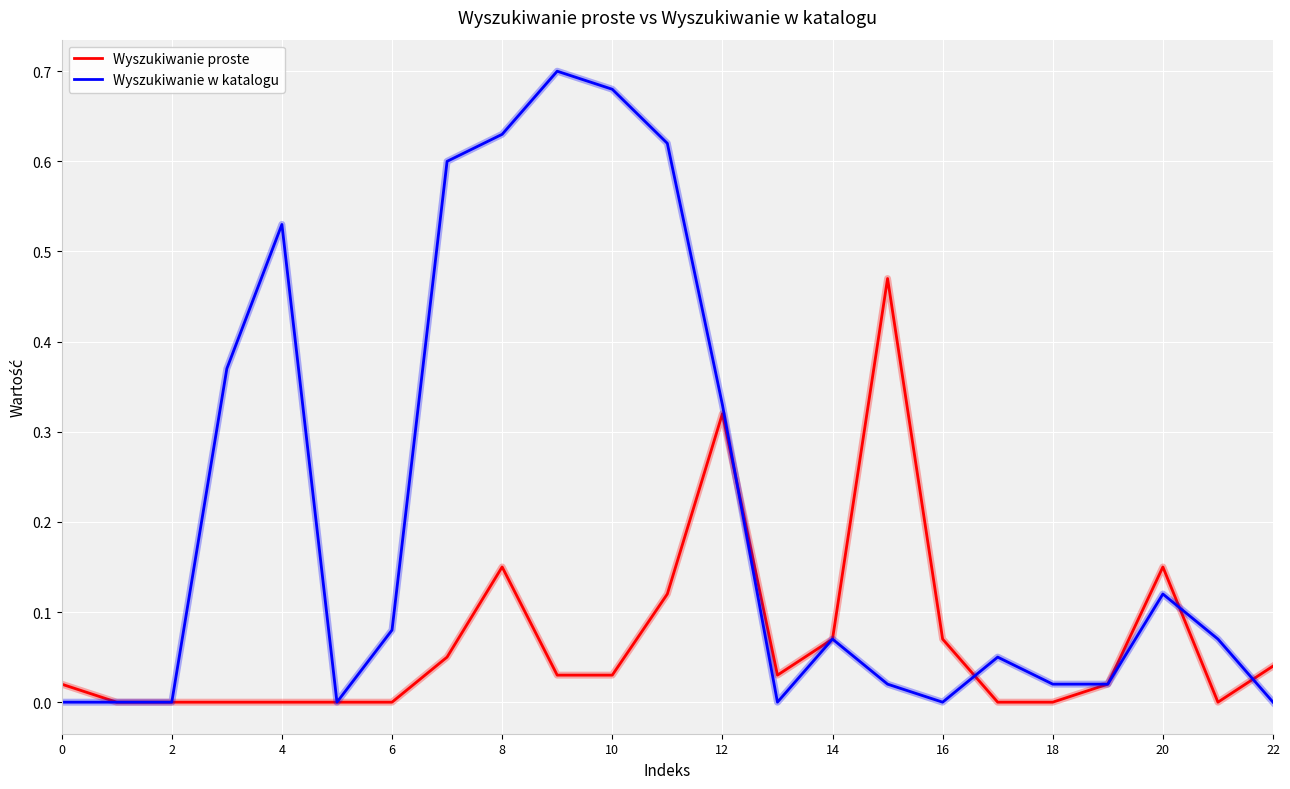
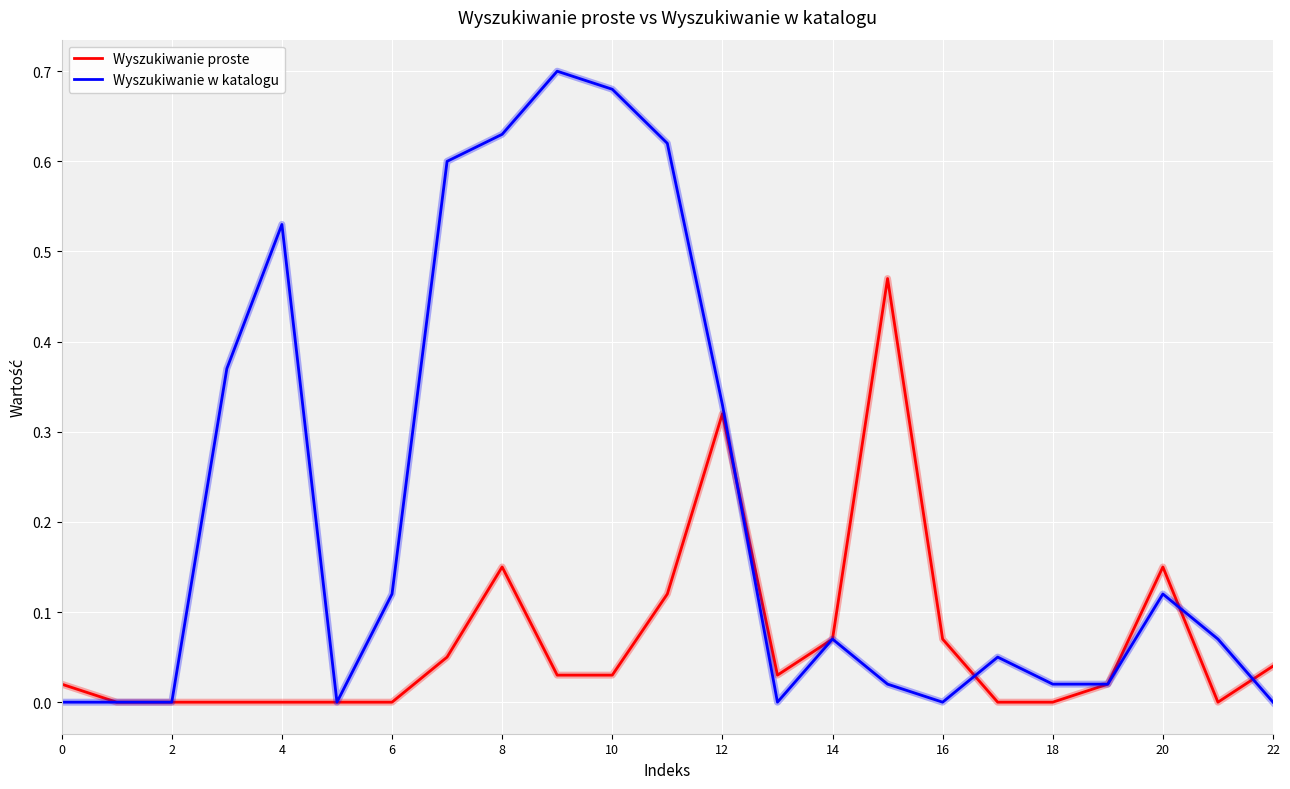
Wyszukiwanie w katalogu, 6: 0.08 -> 0.12
